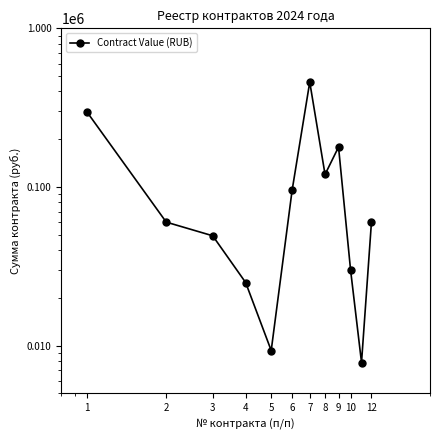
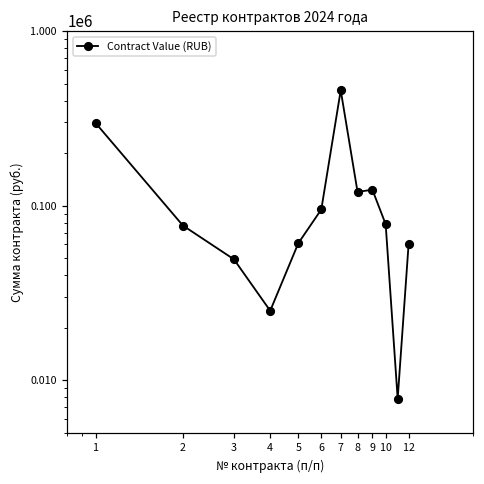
2: 60000 -> 80000
5: 9000 -> 61000
9: 180000 -> 120000
10: 30000 -> 80000
